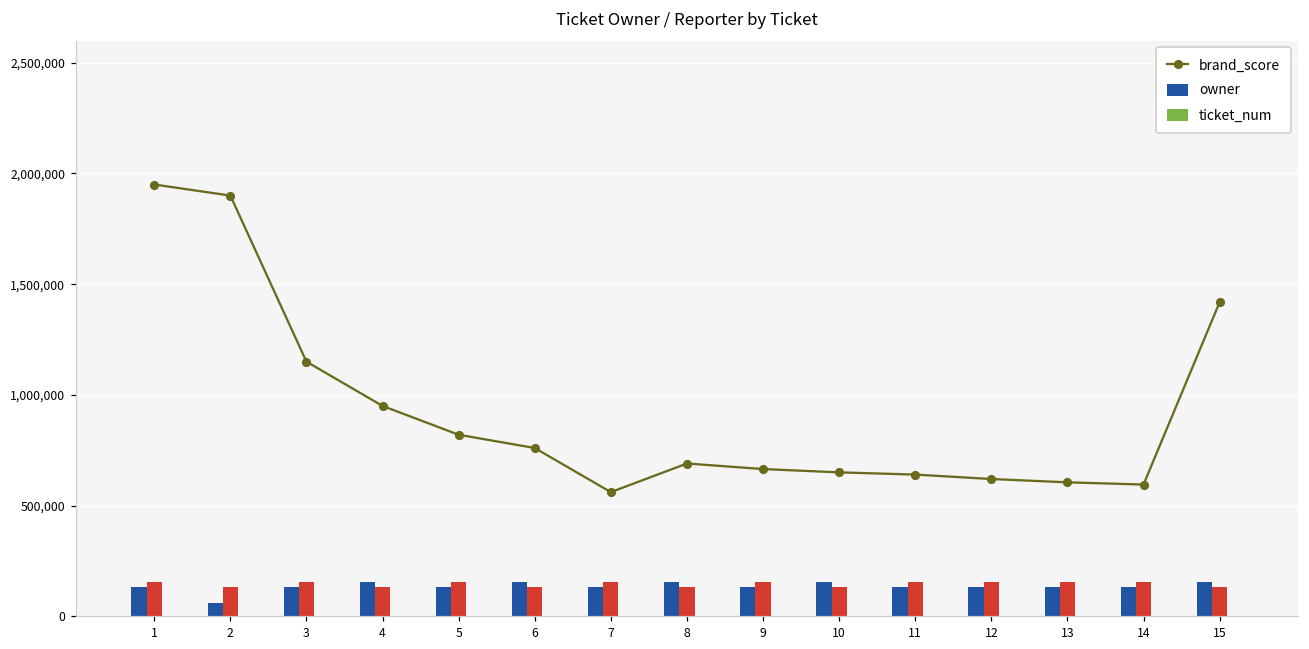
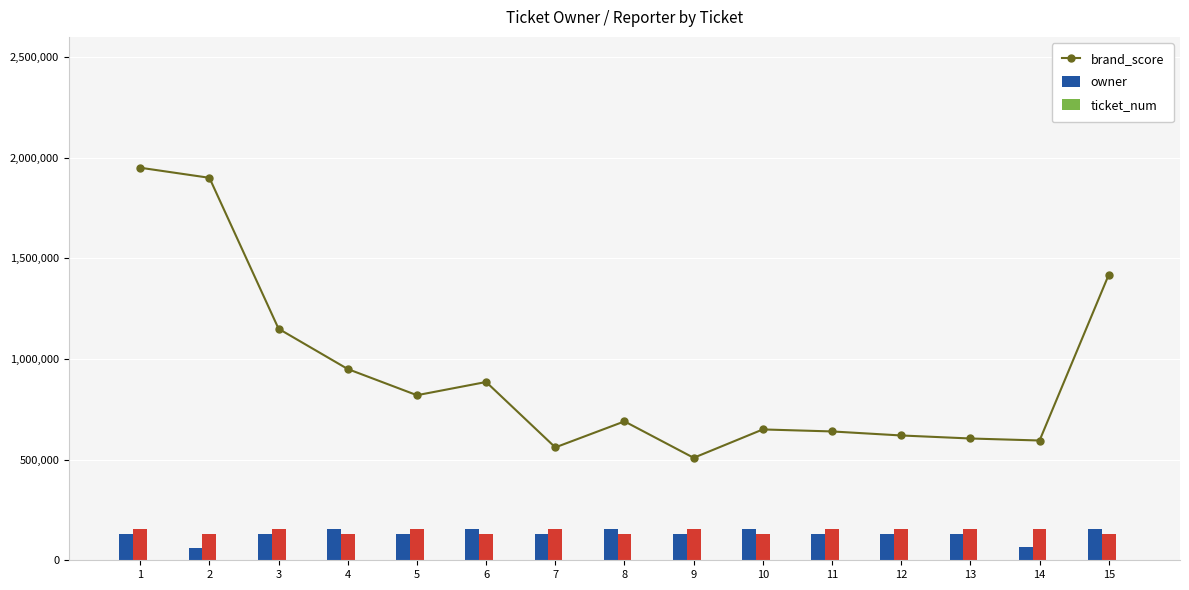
brand_score, 6: 760,000 -> 890,000
brand_score, 9: 670,000 -> 510,000
owner, 14: 130,000 -> 60,000
